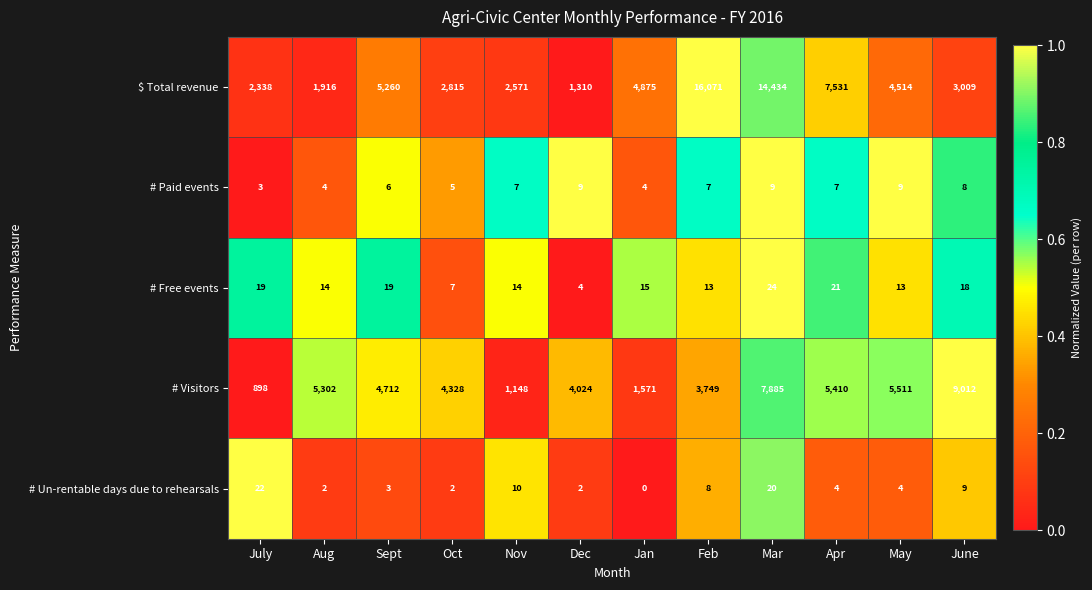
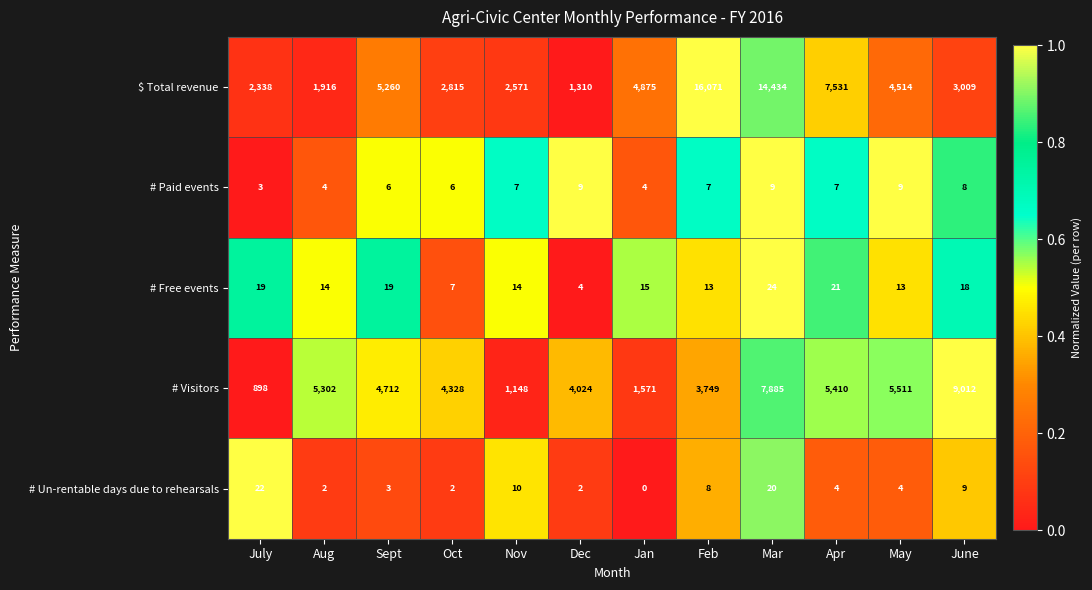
# Paid events, Oct: 5 -> 6
